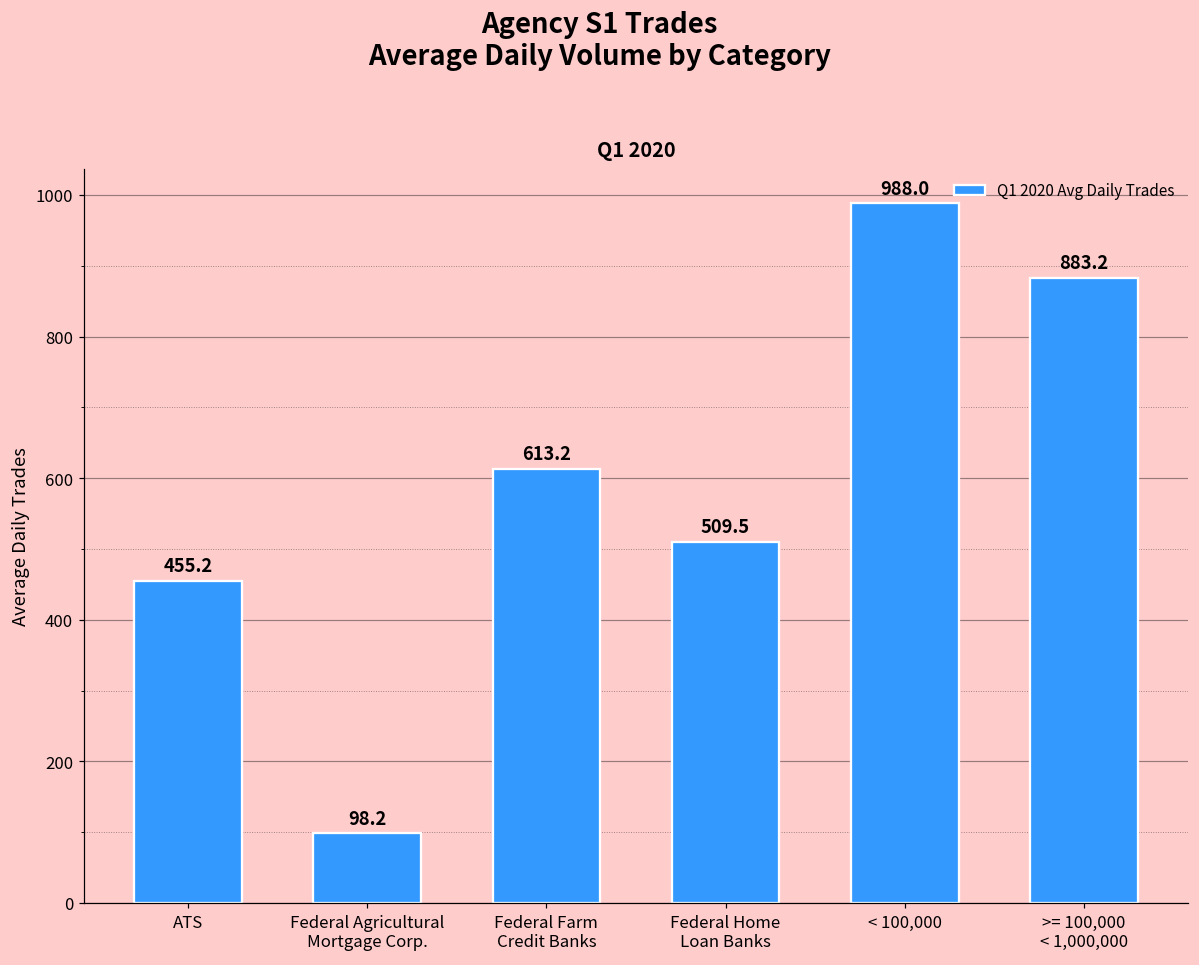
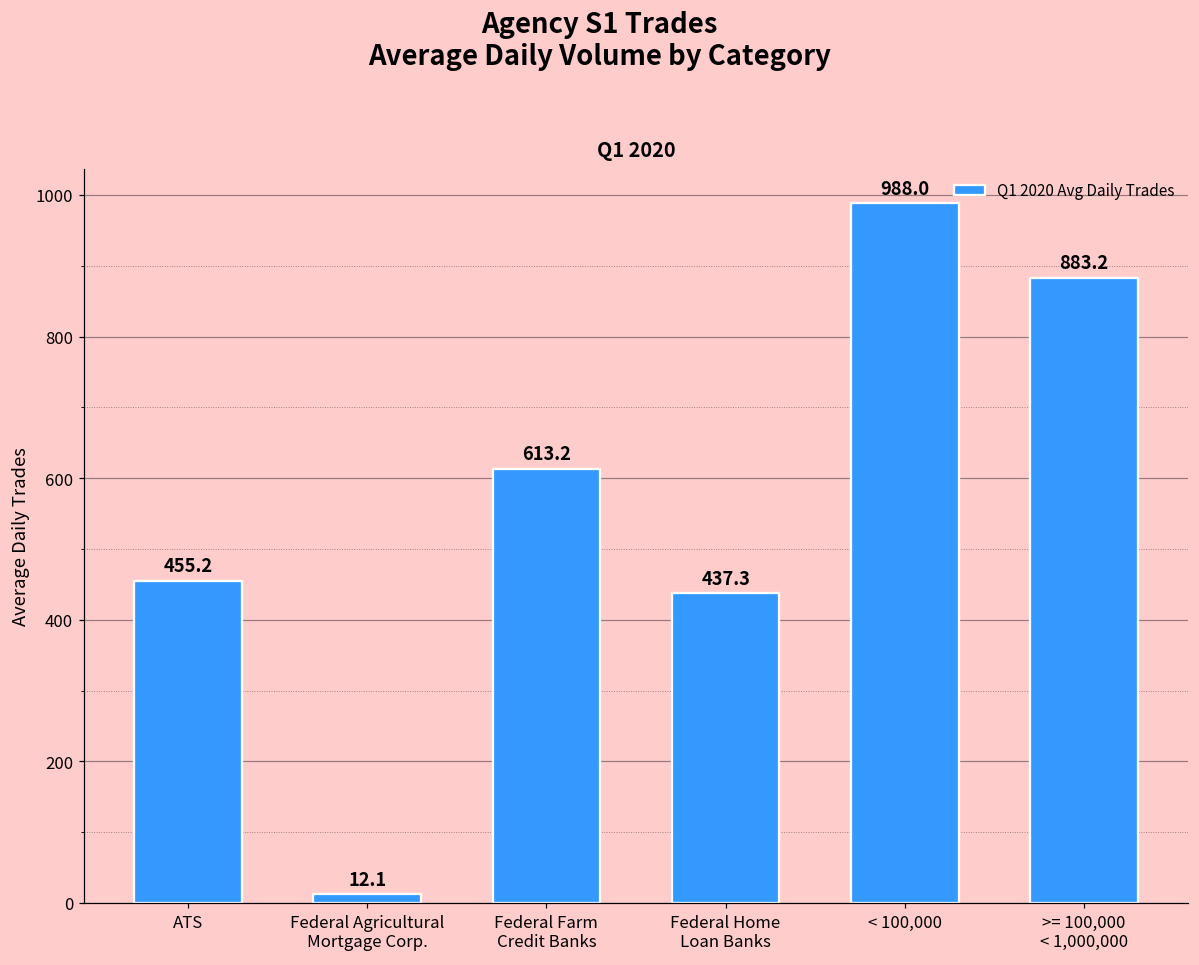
Federal Agricultural Mortgage Corp.: 98.2 -> 12.1
Federal Home Loan Banks: 509.5 -> 437.3
